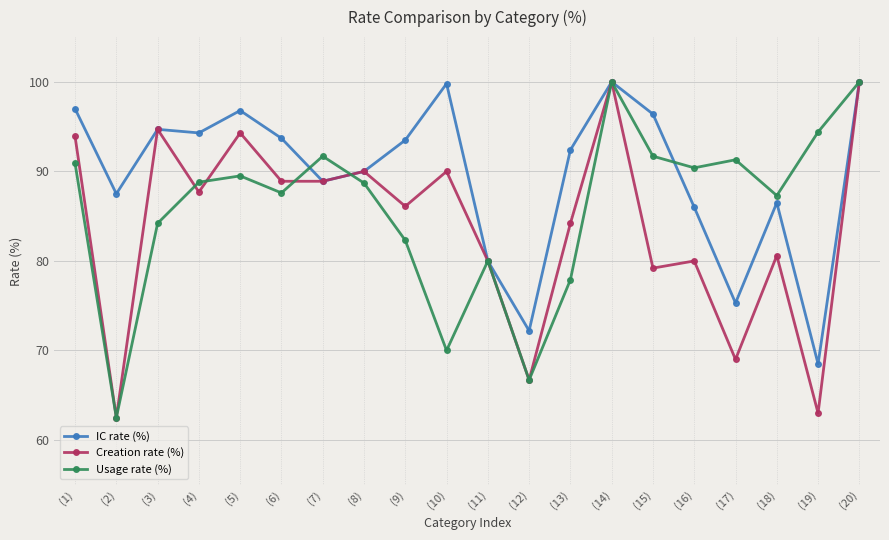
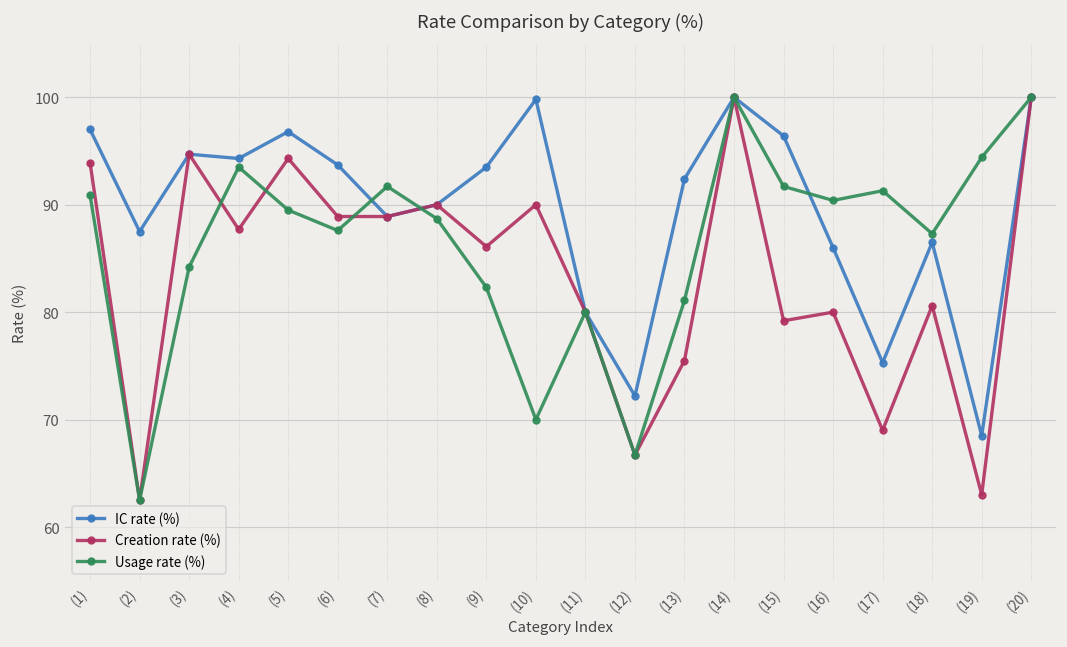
Usage rate (%), (4): 89 -> 94
Creation rate (%), (13): 84 -> 76
Usage rate (%), (13): 78 -> 81
